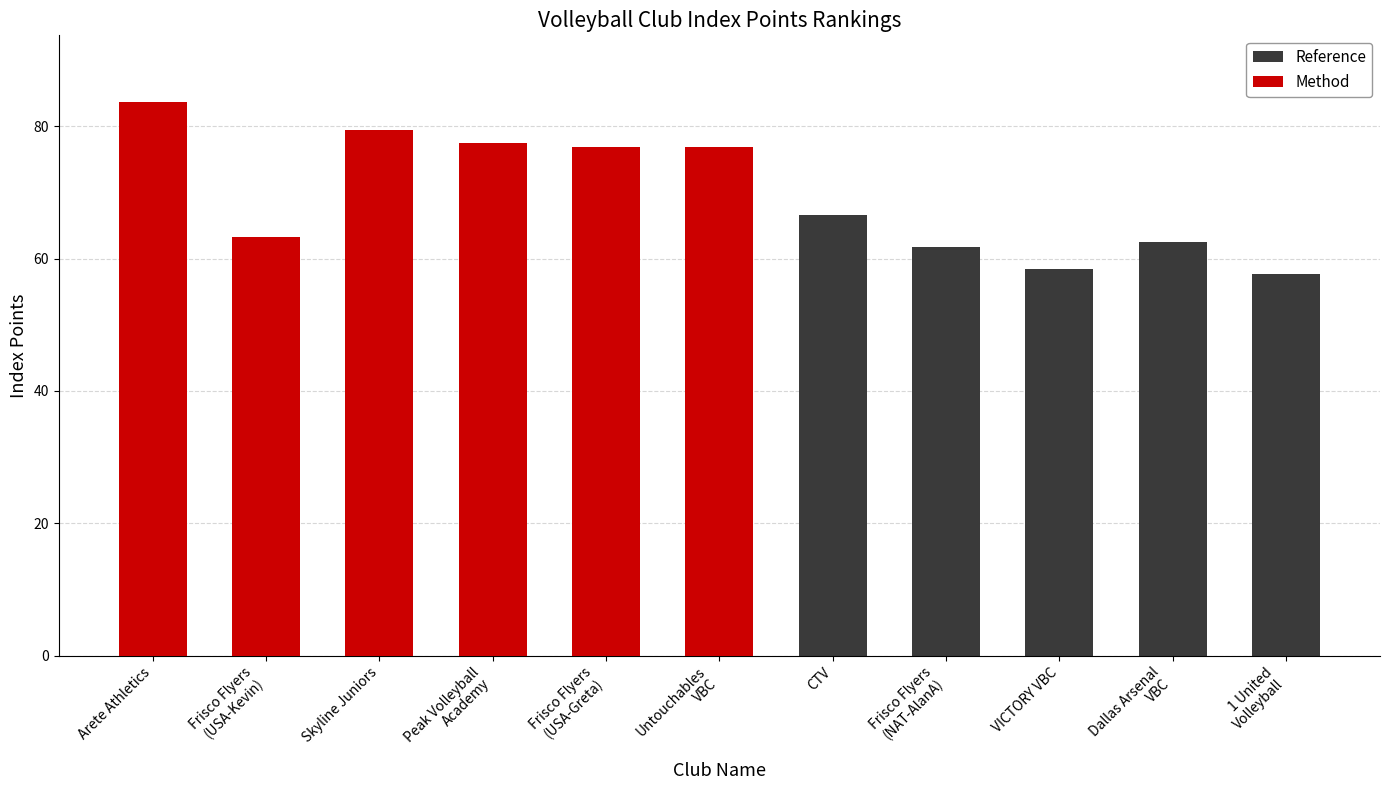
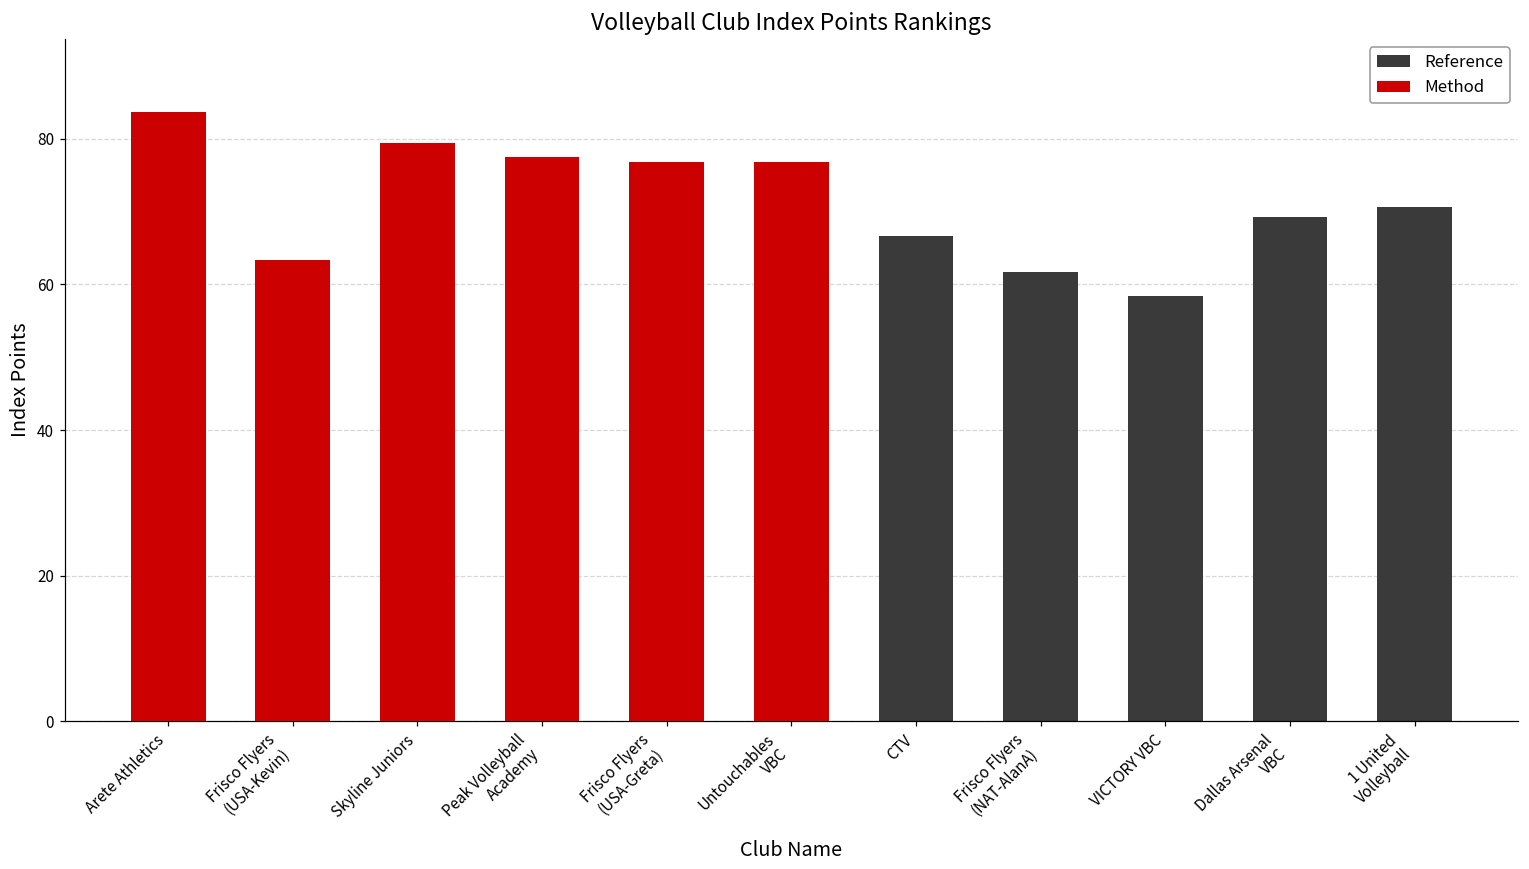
Reference, Dallas Arsenal VBC: 62 -> 69
Reference, 1 United Volleyball: 58 -> 71
